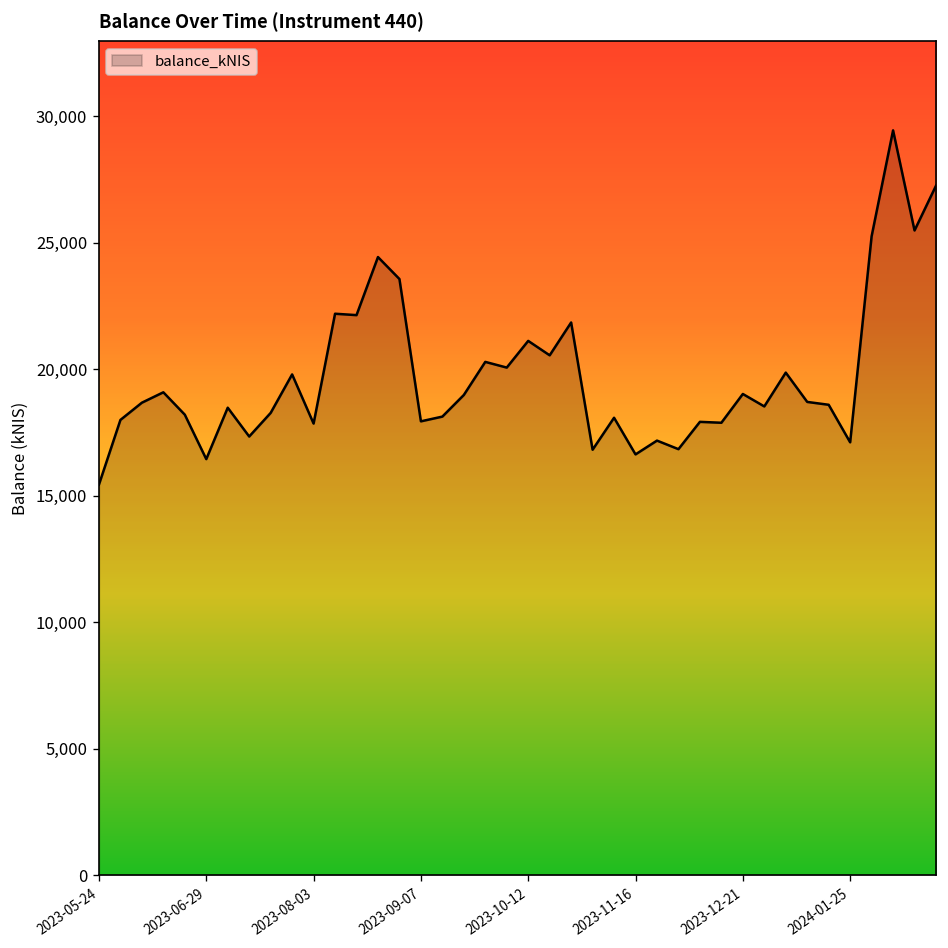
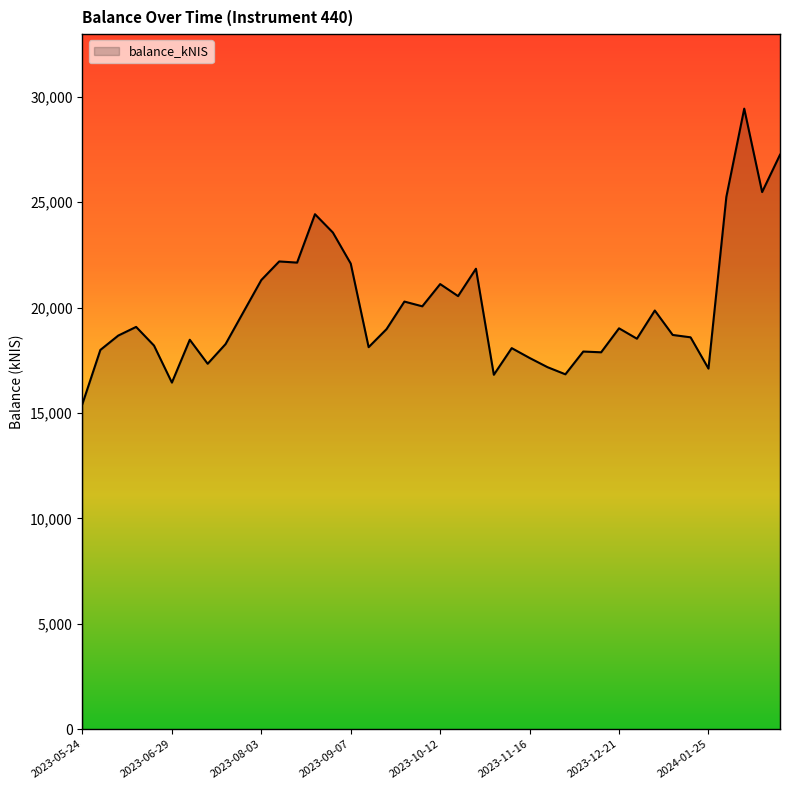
2023-08-03: 17,800 -> 21,300
2023-09-07: 17,900 -> 22,100
2023-11-16: 16,600 -> 17,600
